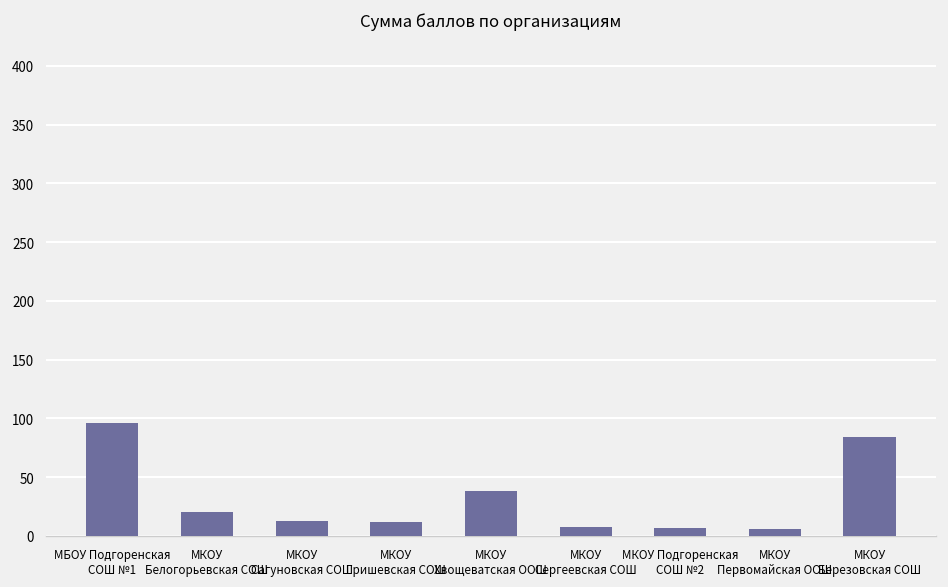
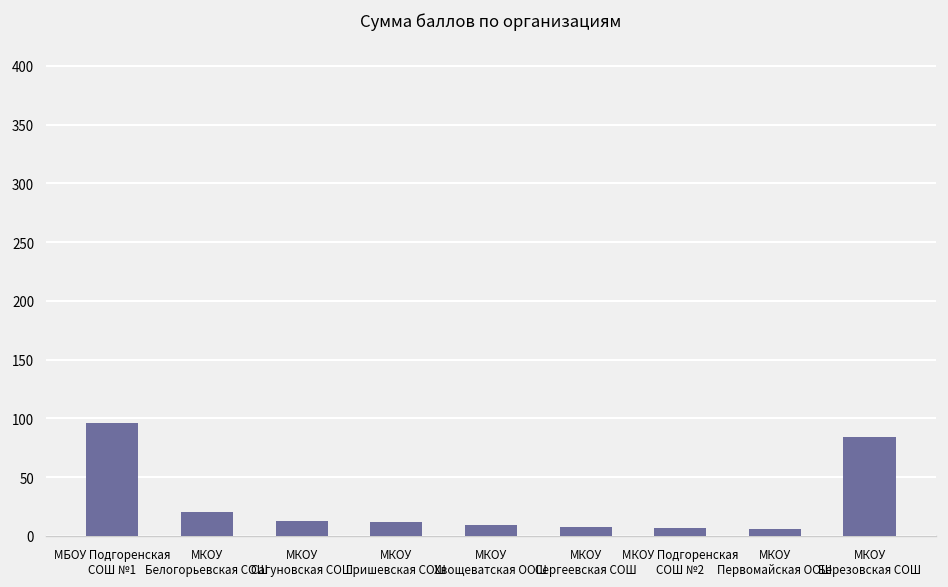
МКОУ Хвощеватская ООШ: 40 -> 10
